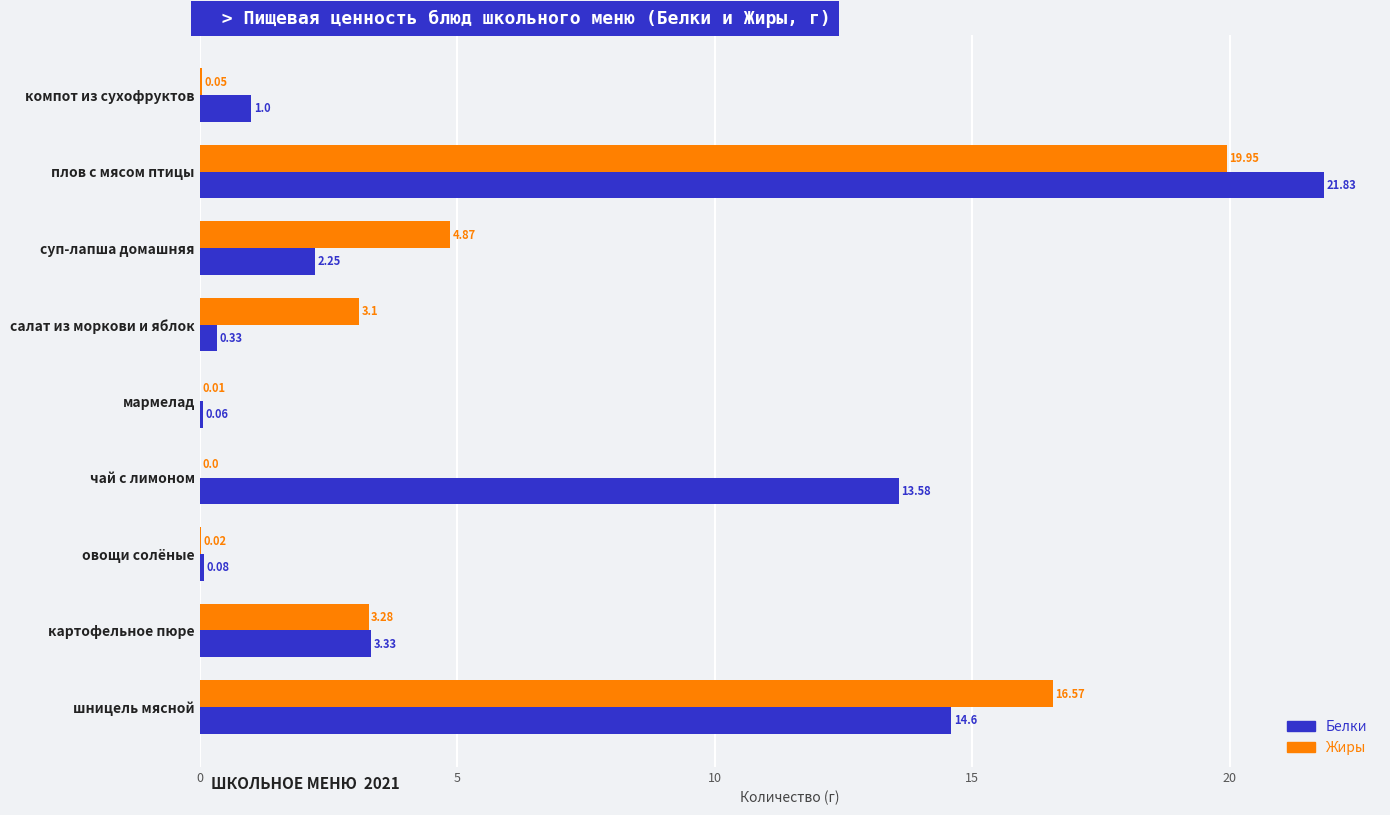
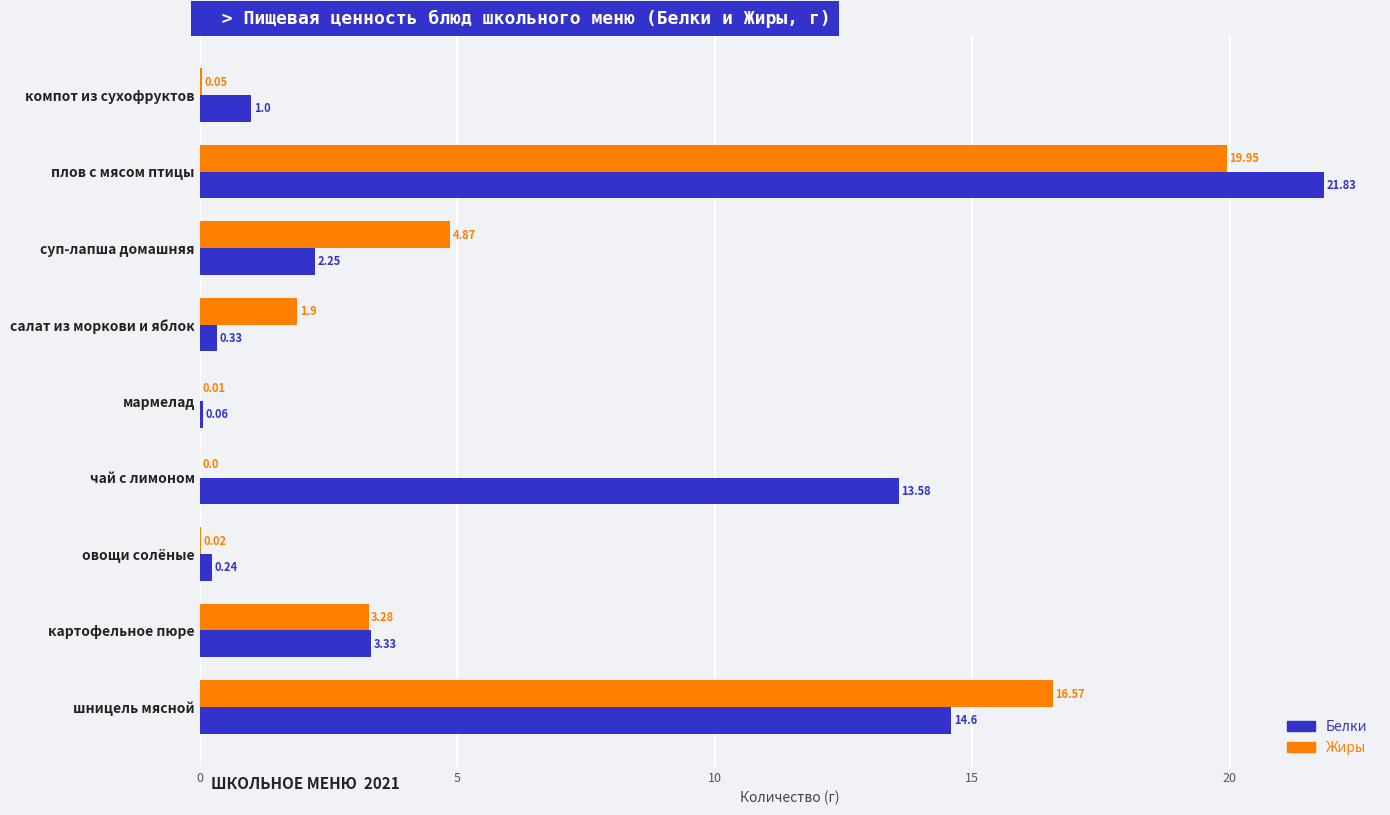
Жиры, салат из моркови и яблок: 3.1 -> 1.9
Белки, овощи солёные: 0.08 -> 0.24
